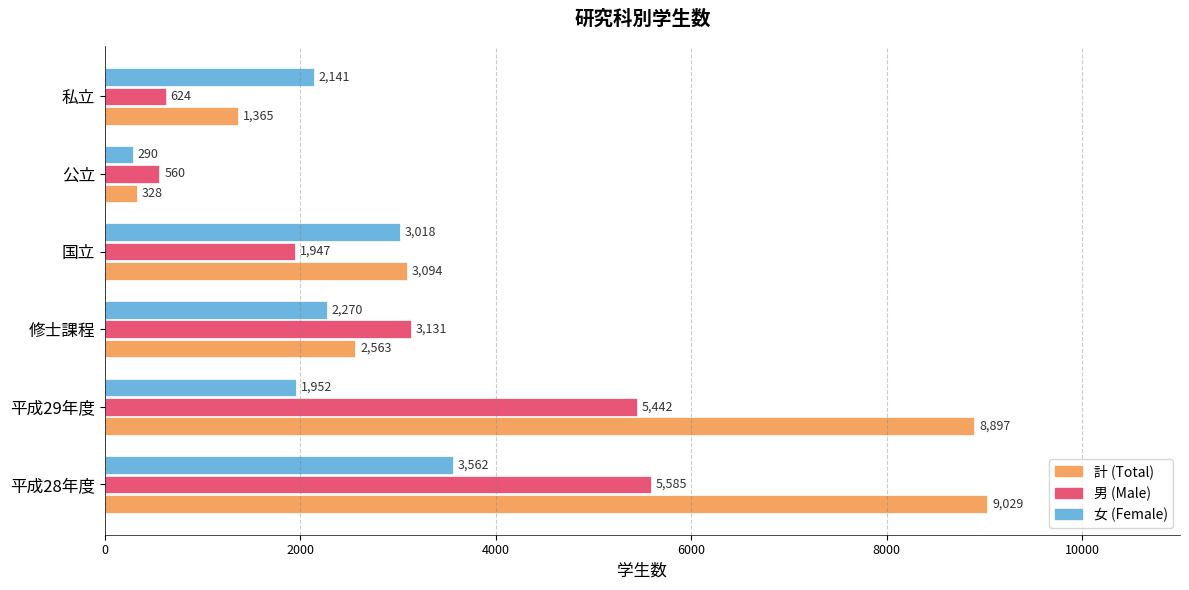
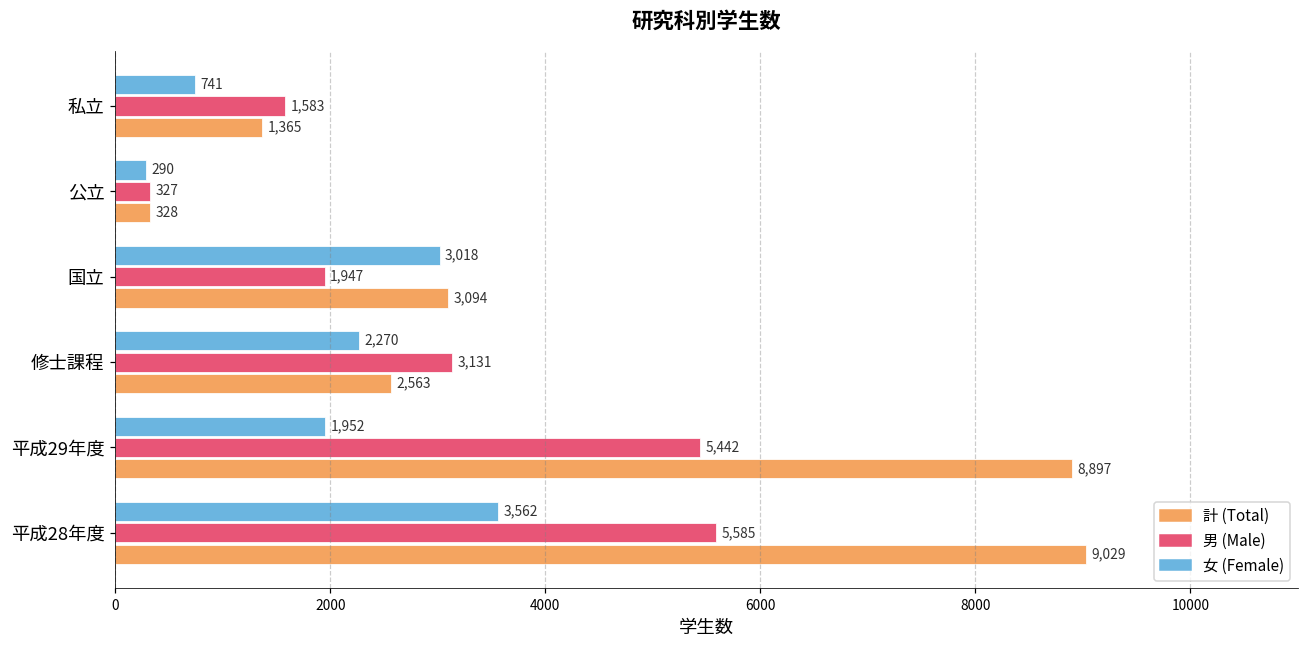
女 (Female), 私立: 2,141 -> 741
男 (Male), 私立: 624 -> 1,583
男 (Male), 公立: 560 -> 327
